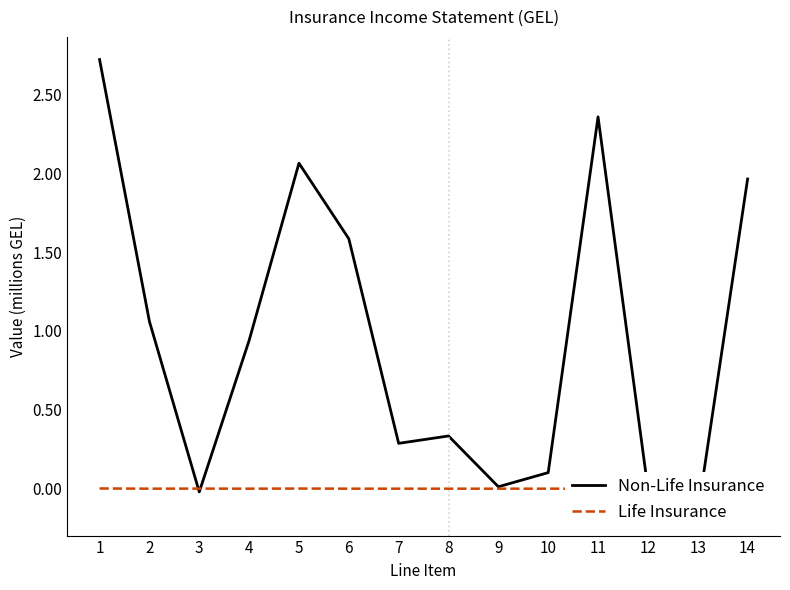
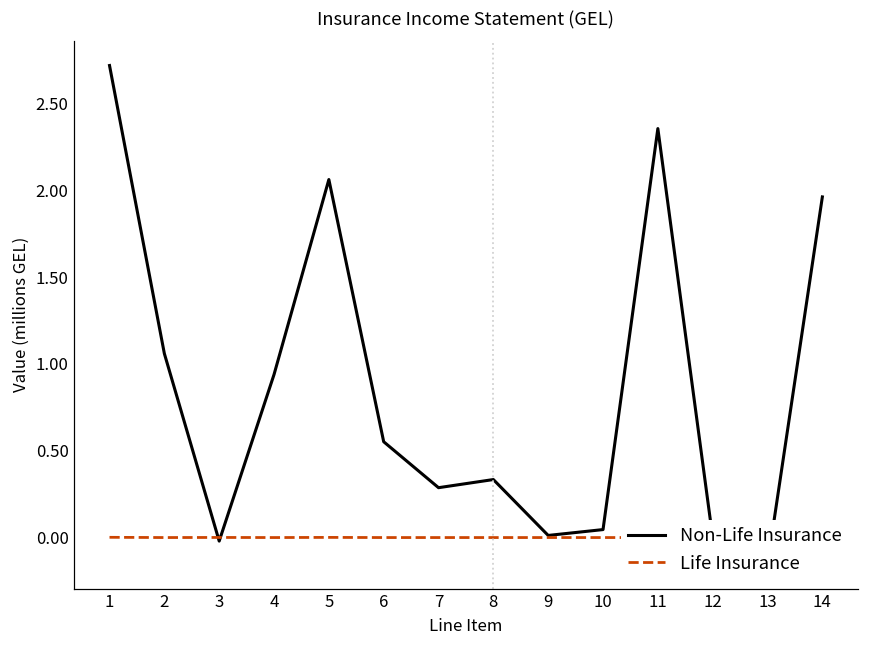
Non-Life Insurance, 6: 1.58 -> 0.55
Non-Life Insurance, 10: 0.10 -> 0.05
